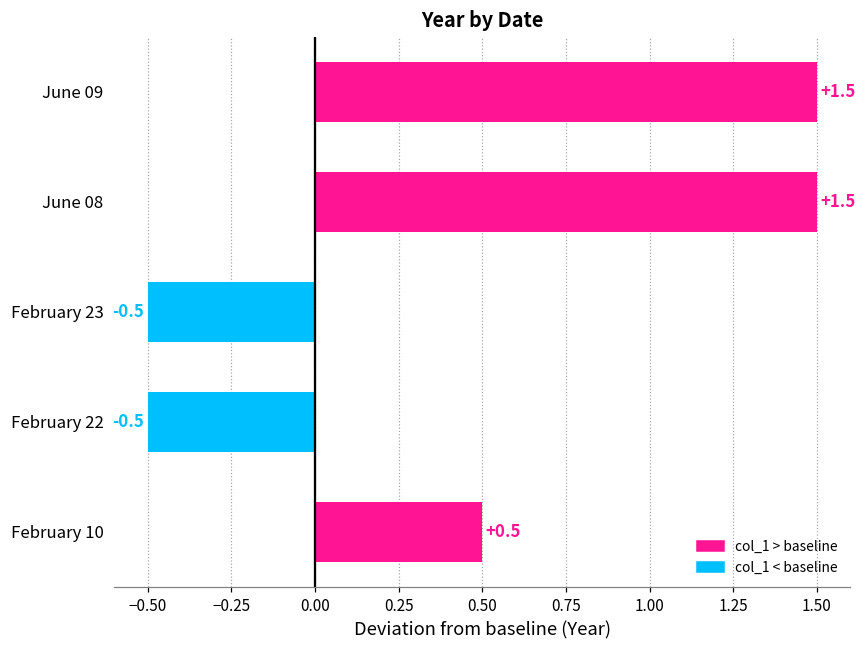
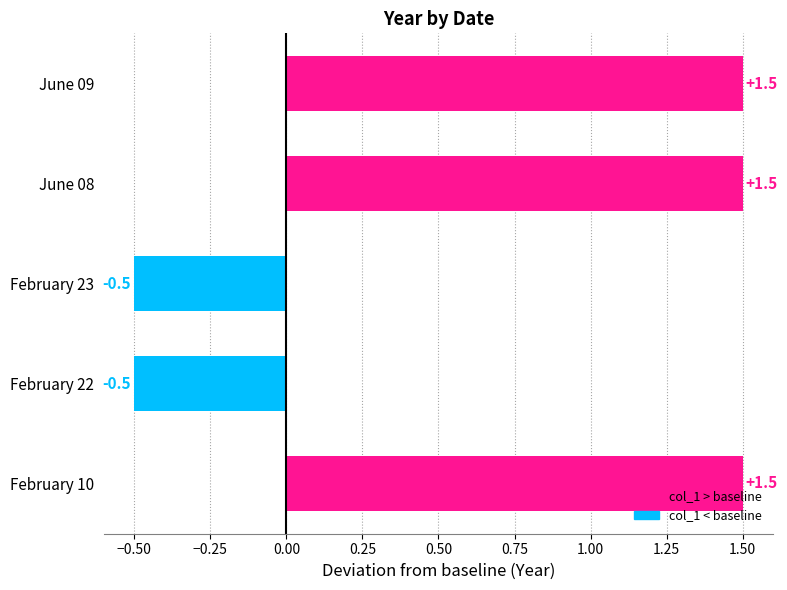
February 10: +0.5 -> +1.5
